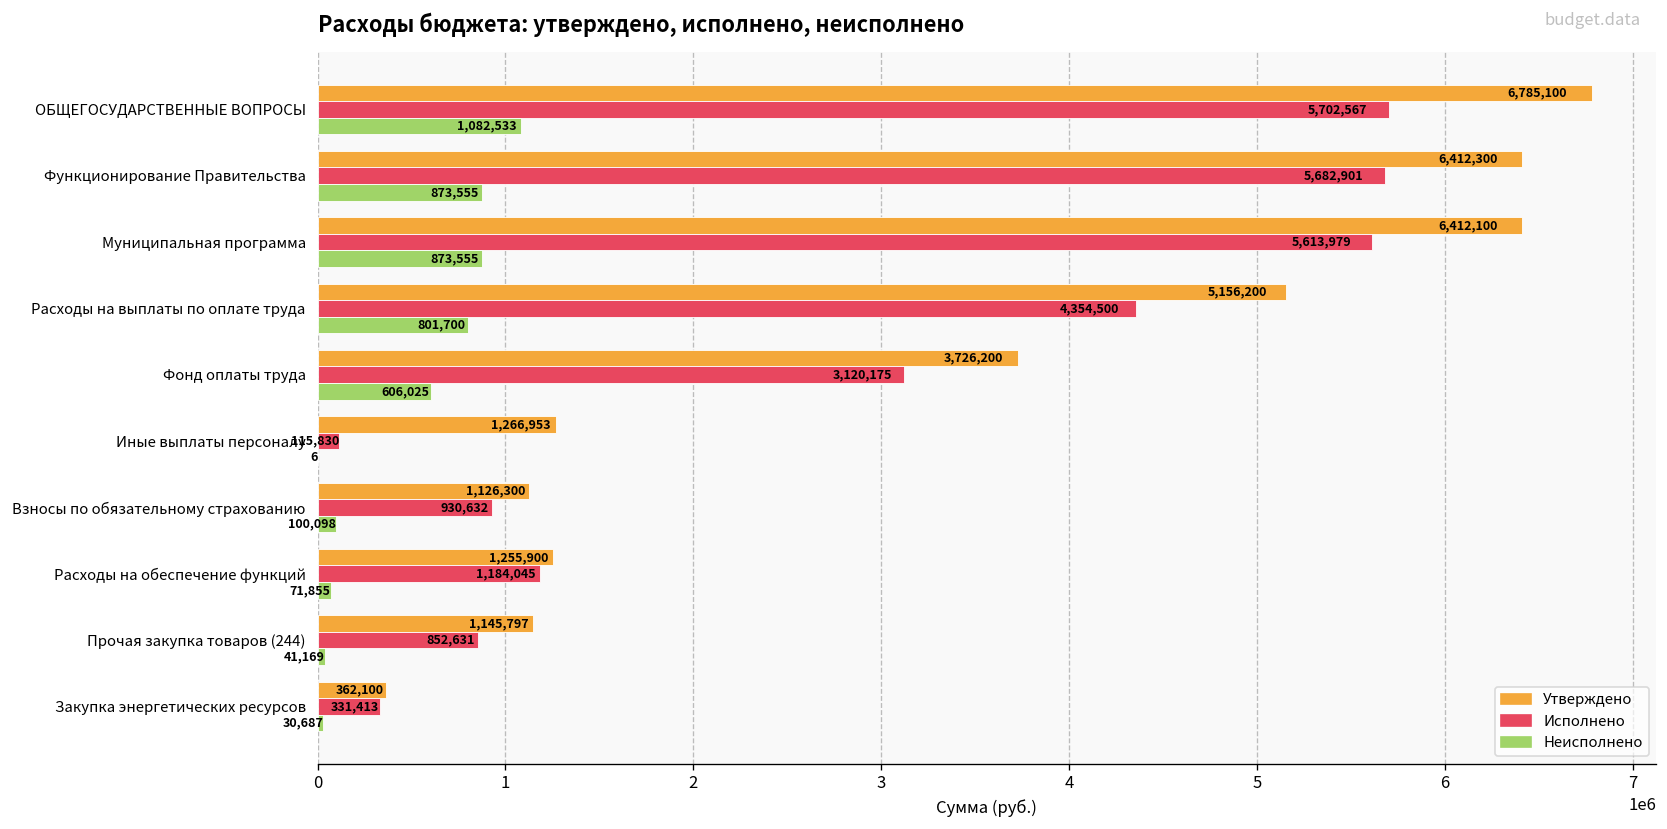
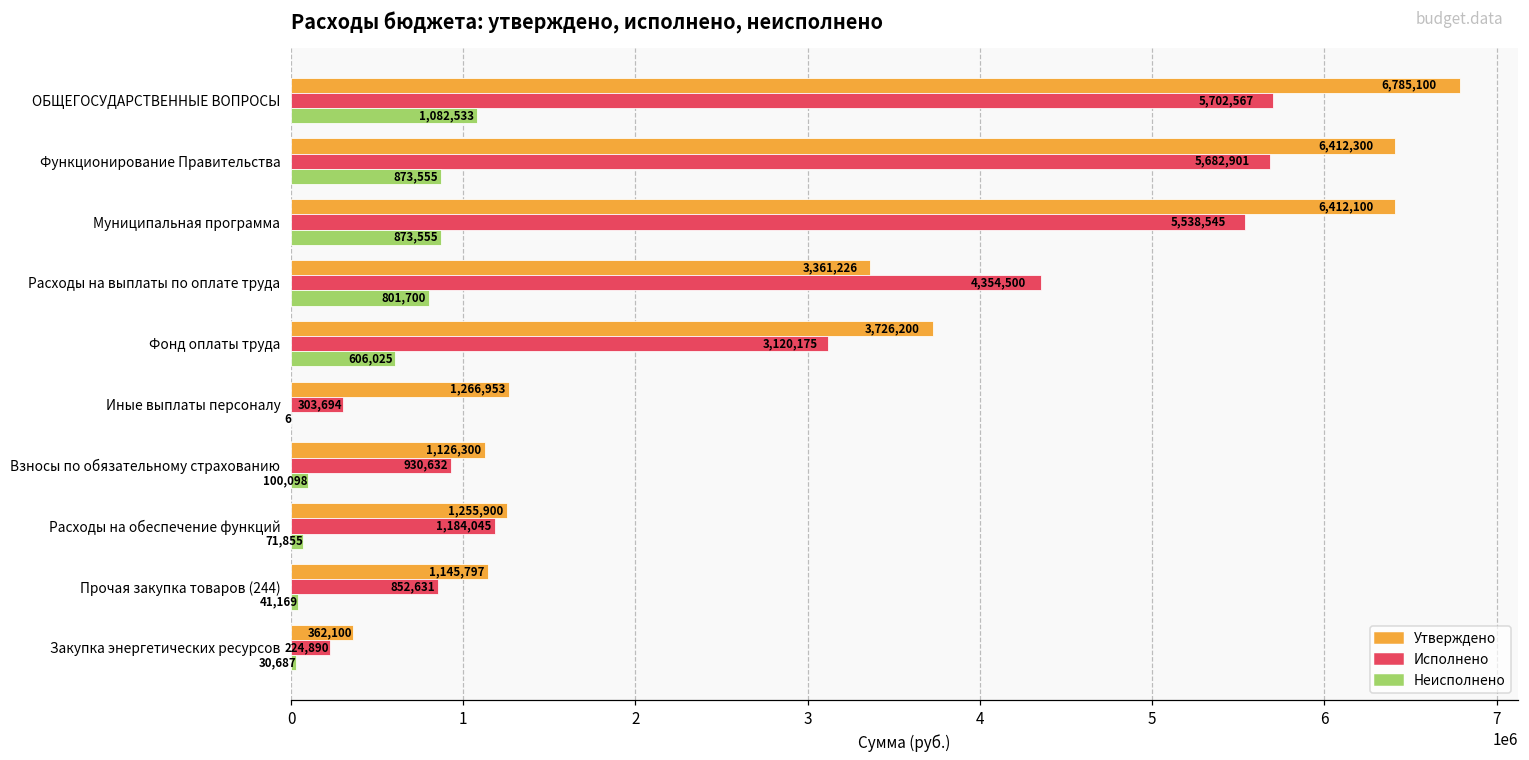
Исполнено, Муниципальная программа: 5,613,979 -> 5,538,545
Утверждено, Расходы на выплаты по оплате труда: 5,156,200 -> 3,361,226
Исполнено, Иные выплаты персоналу: 115,830 -> 303,694
Исполнено, Закупка энергетических ресурсов: 331,413 -> 224,890
